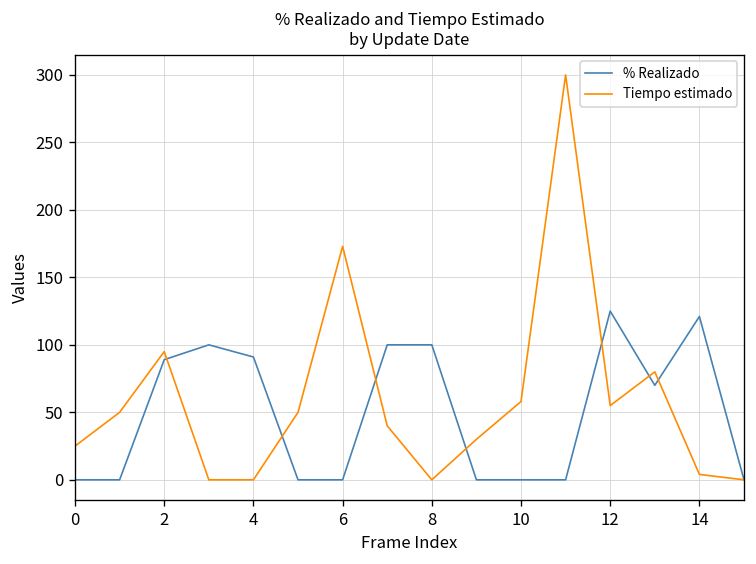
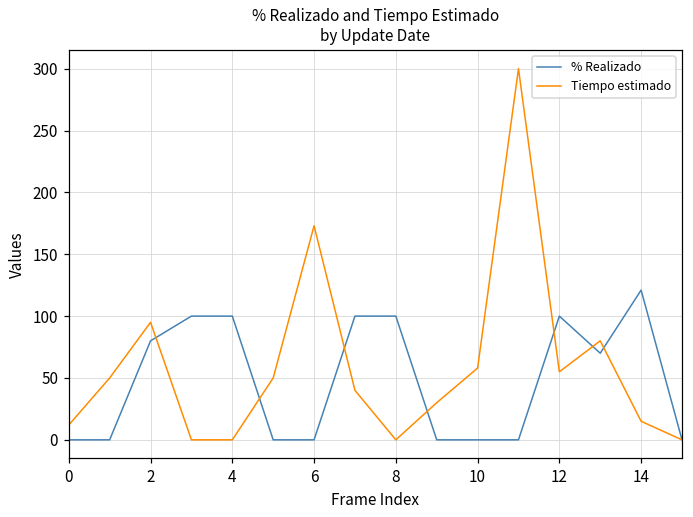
Tiempo estimado, 0: 25 -> 12
% Realizado, 2: 89 -> 80
% Realizado, 4: 91 -> 100
% Realizado, 12: 125 -> 100
Tiempo estimado, 14: 4 -> 15
